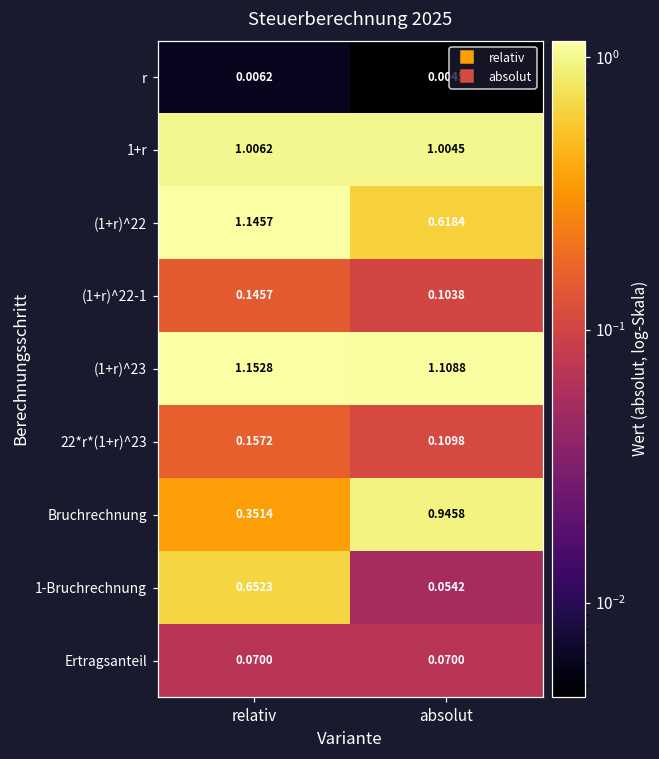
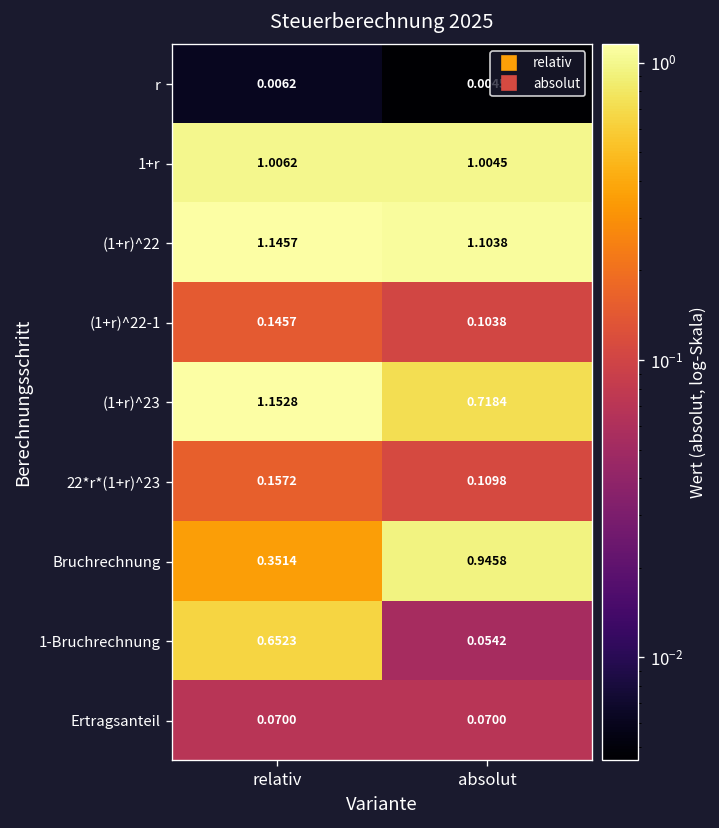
(1+r)^22, absolut: 0.6184 -> 1.1038
(1+r)^23, absolut: 1.1088 -> 0.7184
